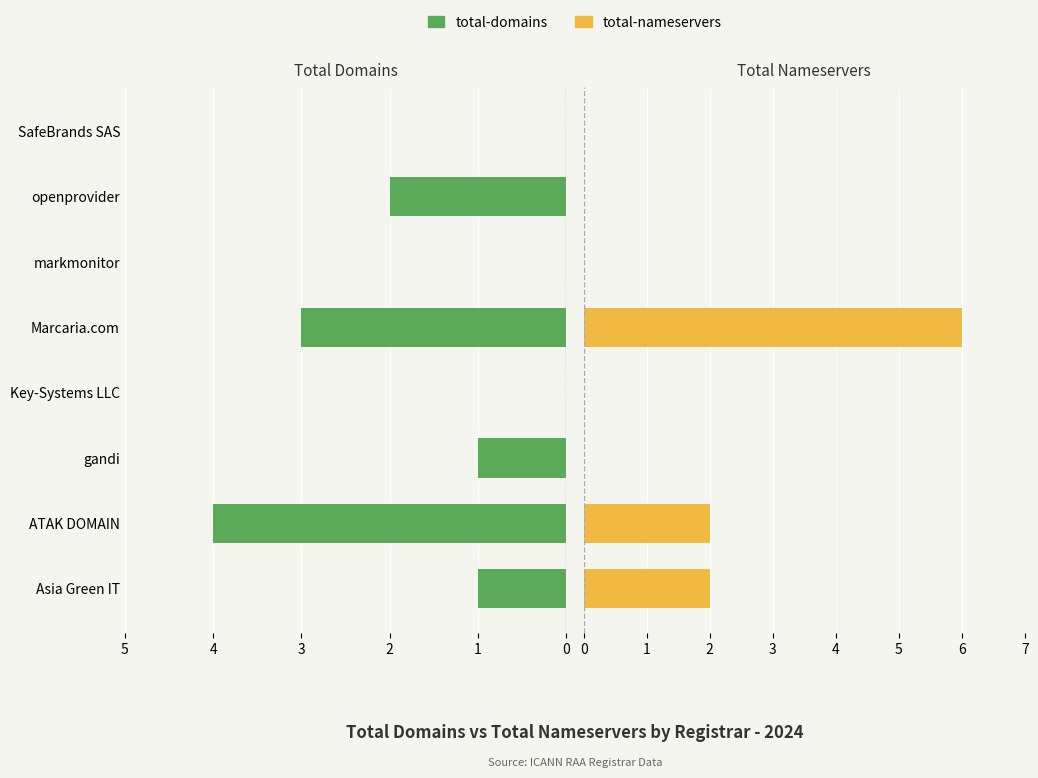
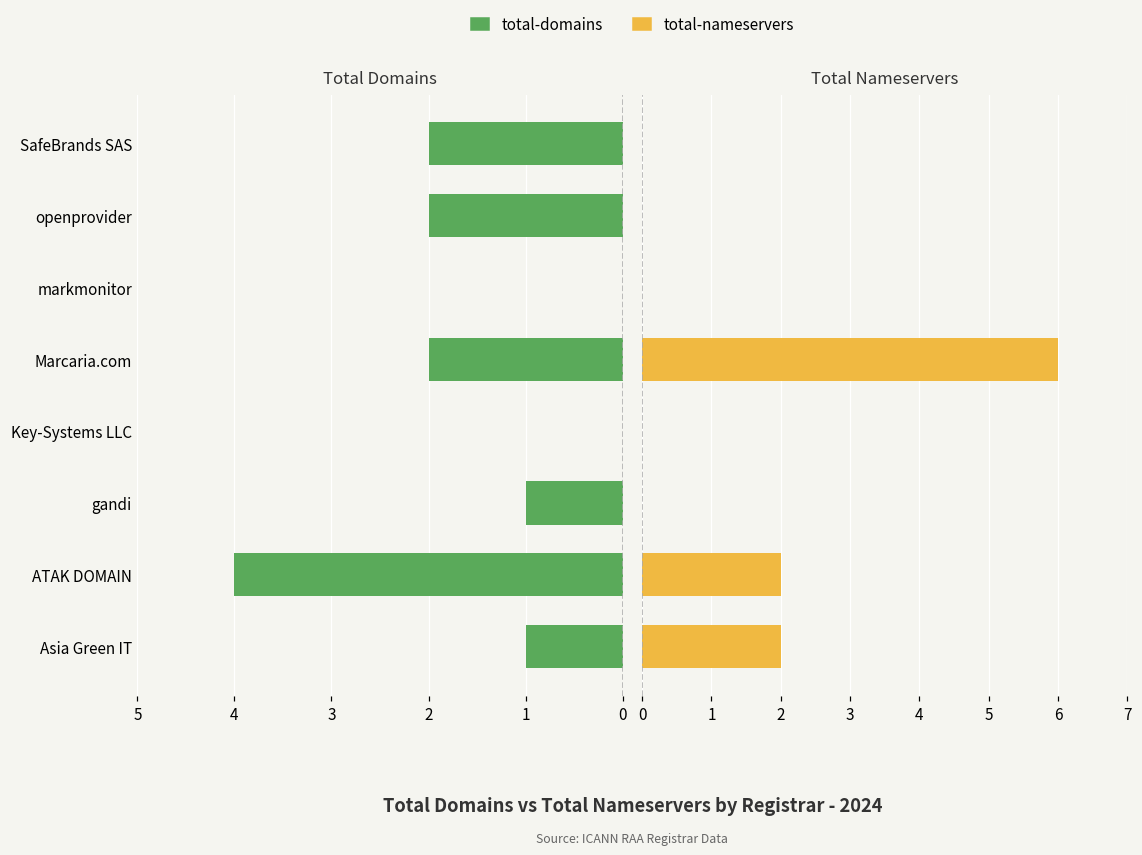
Total Domains, SafeBrands SAS: 0 -> 2
Total Domains, Marcaria.com: 3 -> 2
